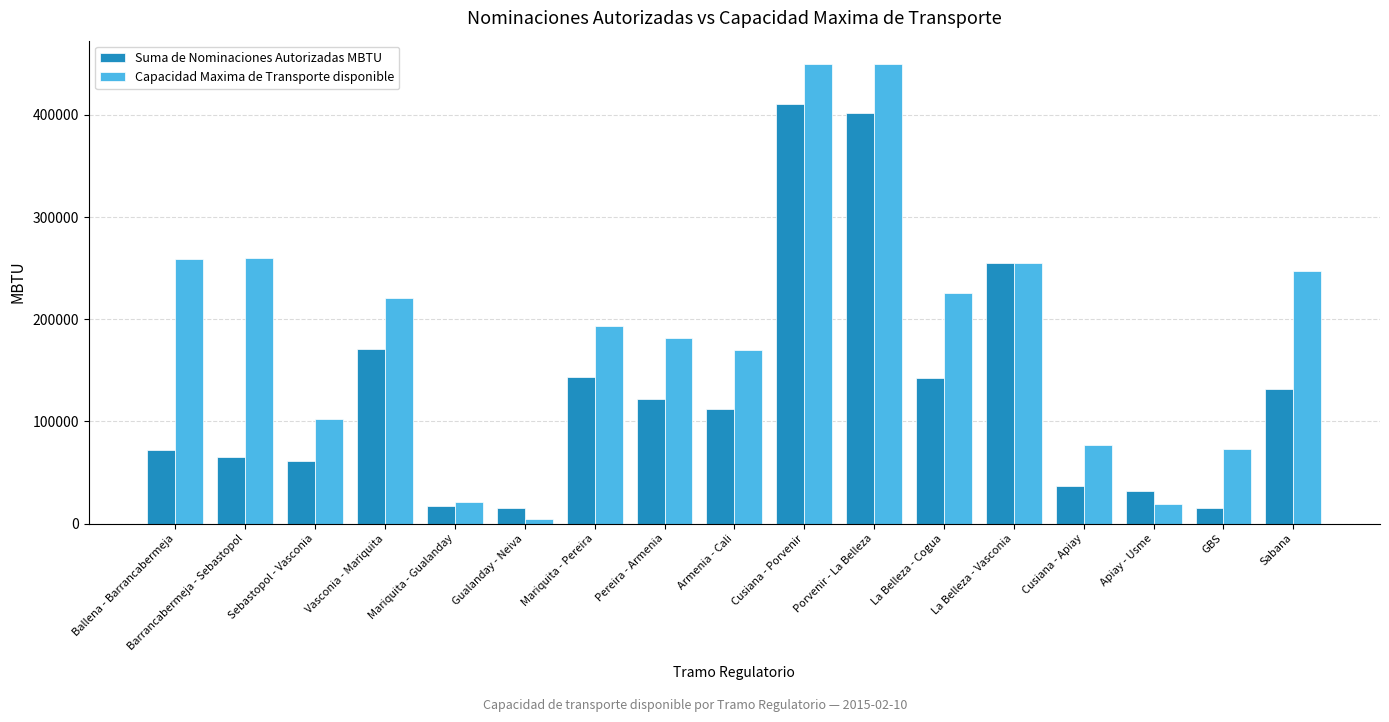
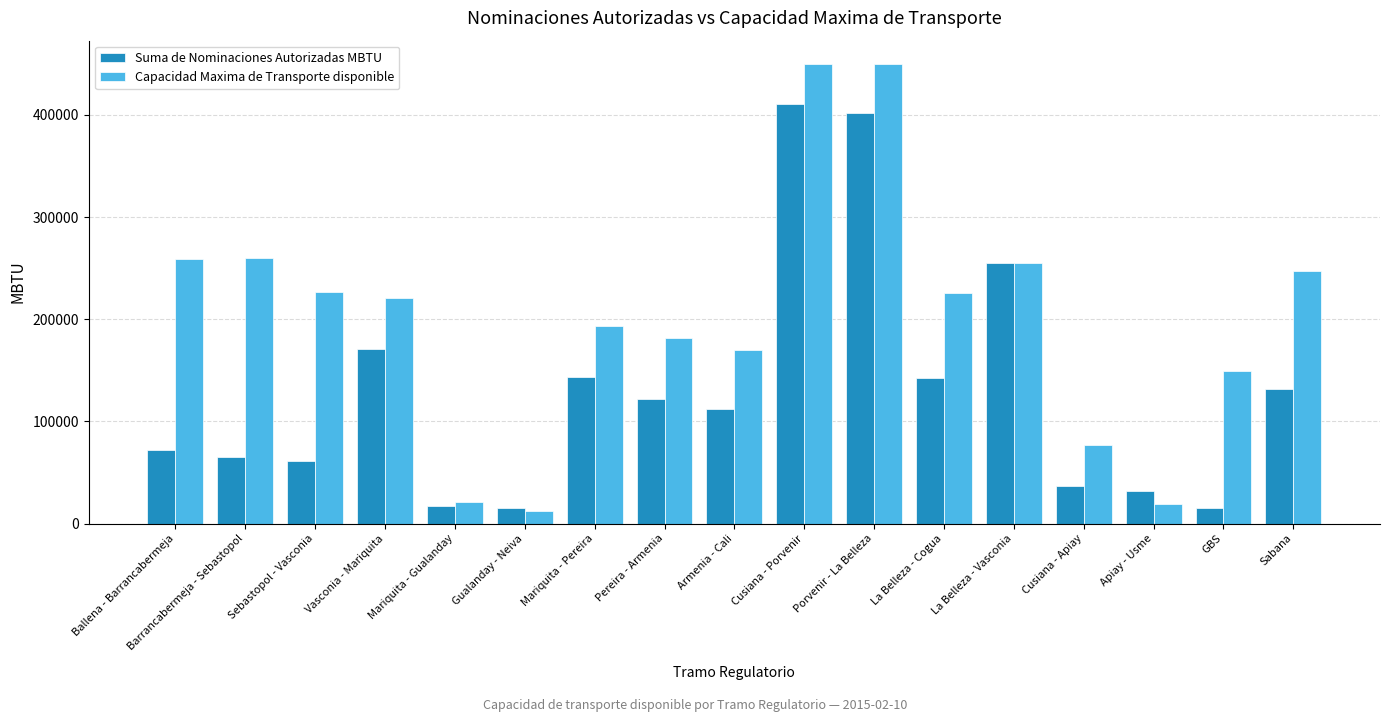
Capacidad Maxima de Transporte disponible, Sebastopol - Vasconia: 103000 -> 227000
Capacidad Maxima de Transporte disponible, Gualanday - Neiva: 5000 -> 13000
Capacidad Maxima de Transporte disponible, GBS: 73000 -> 149000
